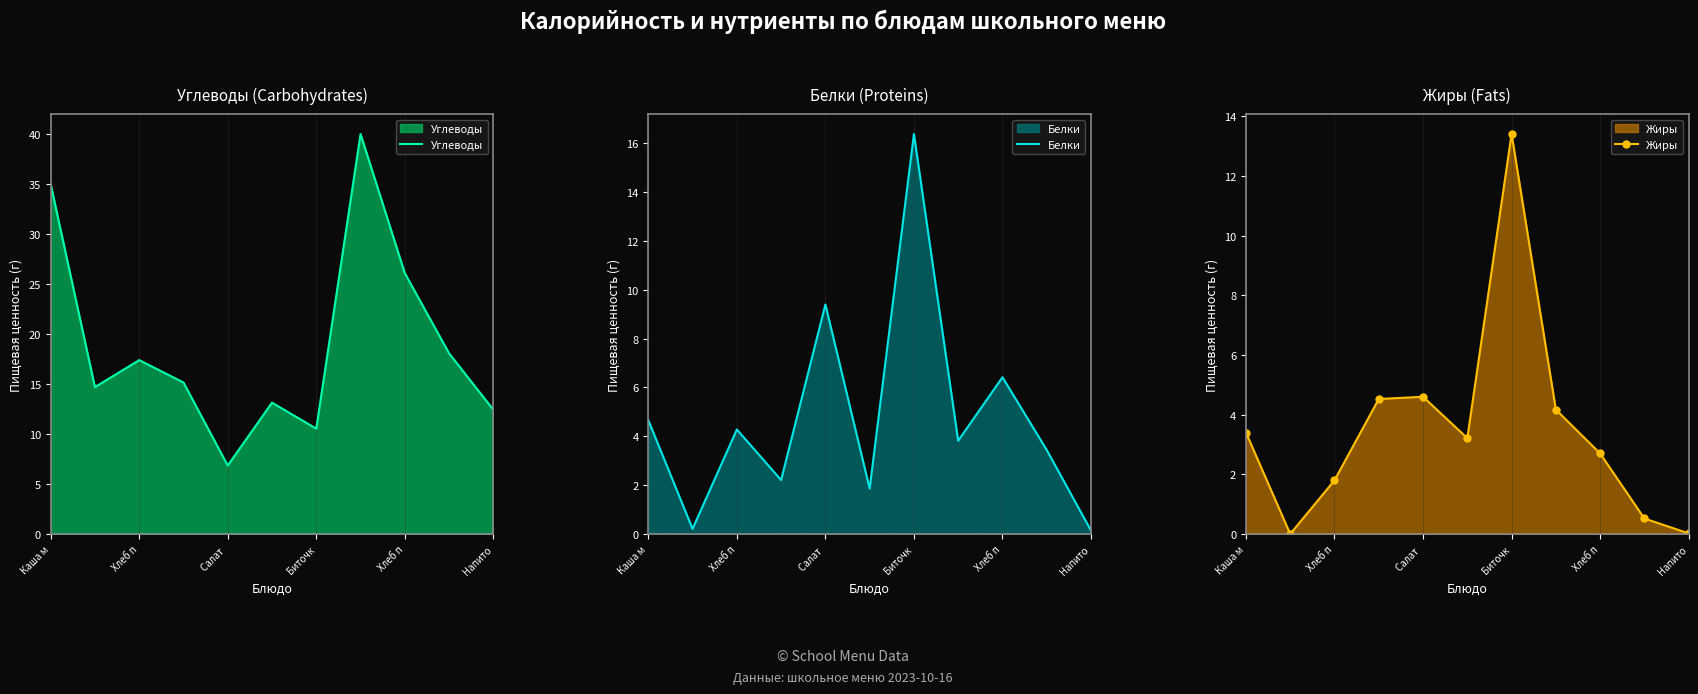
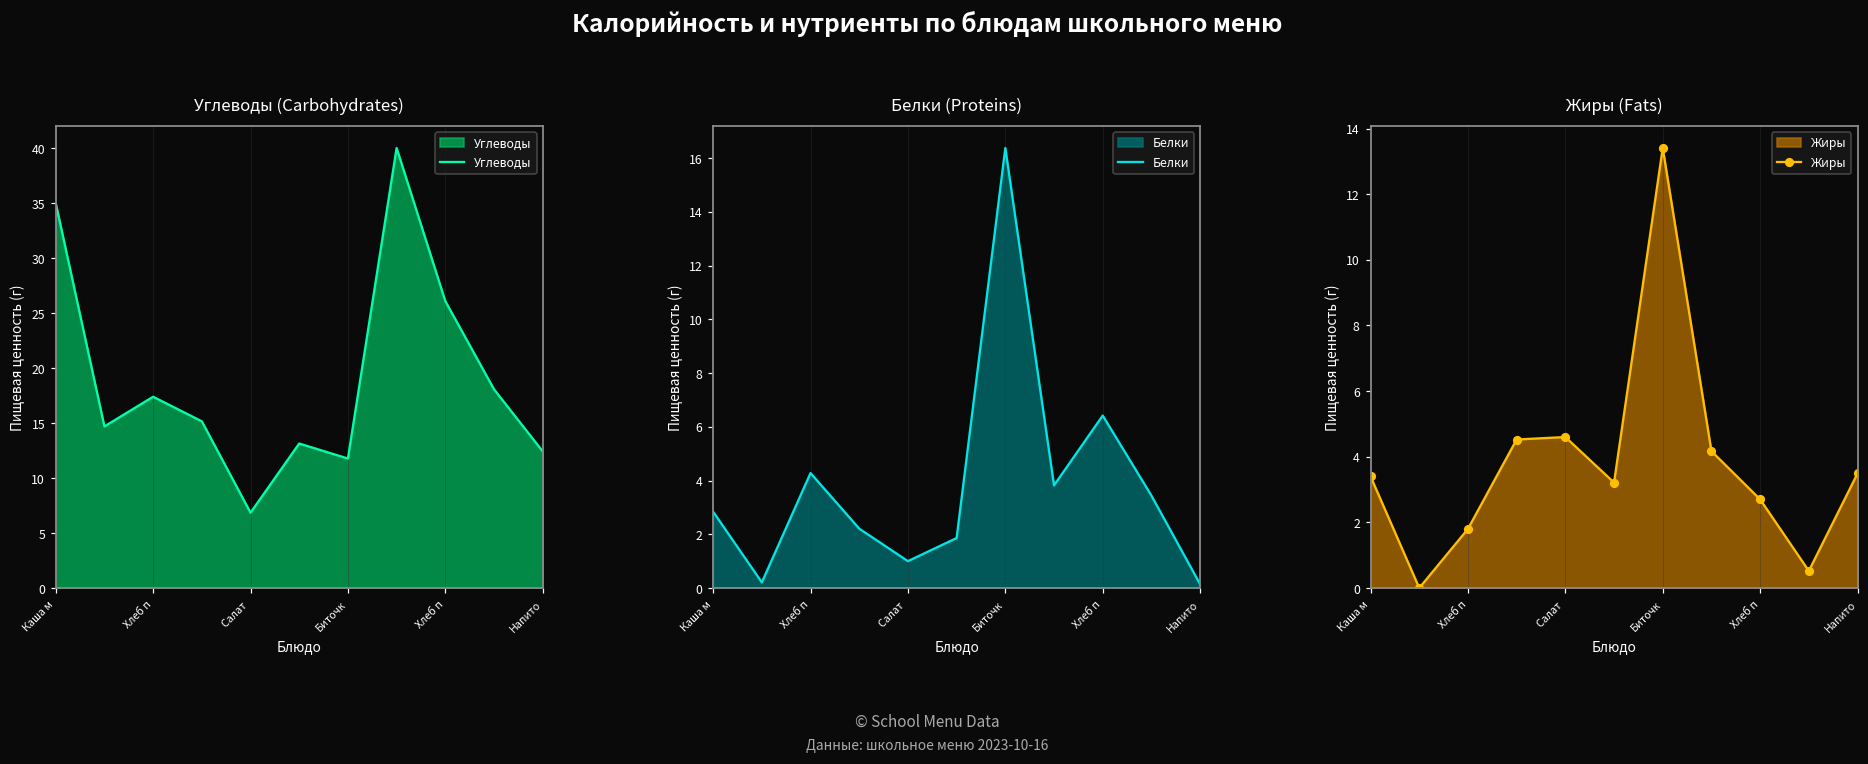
Углеводы (Carbohydrates), Биточк: 11 -> 12
Белки (Proteins), Каша м: 4.7 -> 2.8
Белки (Proteins), Салат: 9.4 -> 1.0
Жиры (Fats), Напито: 0.0 -> 3.5
